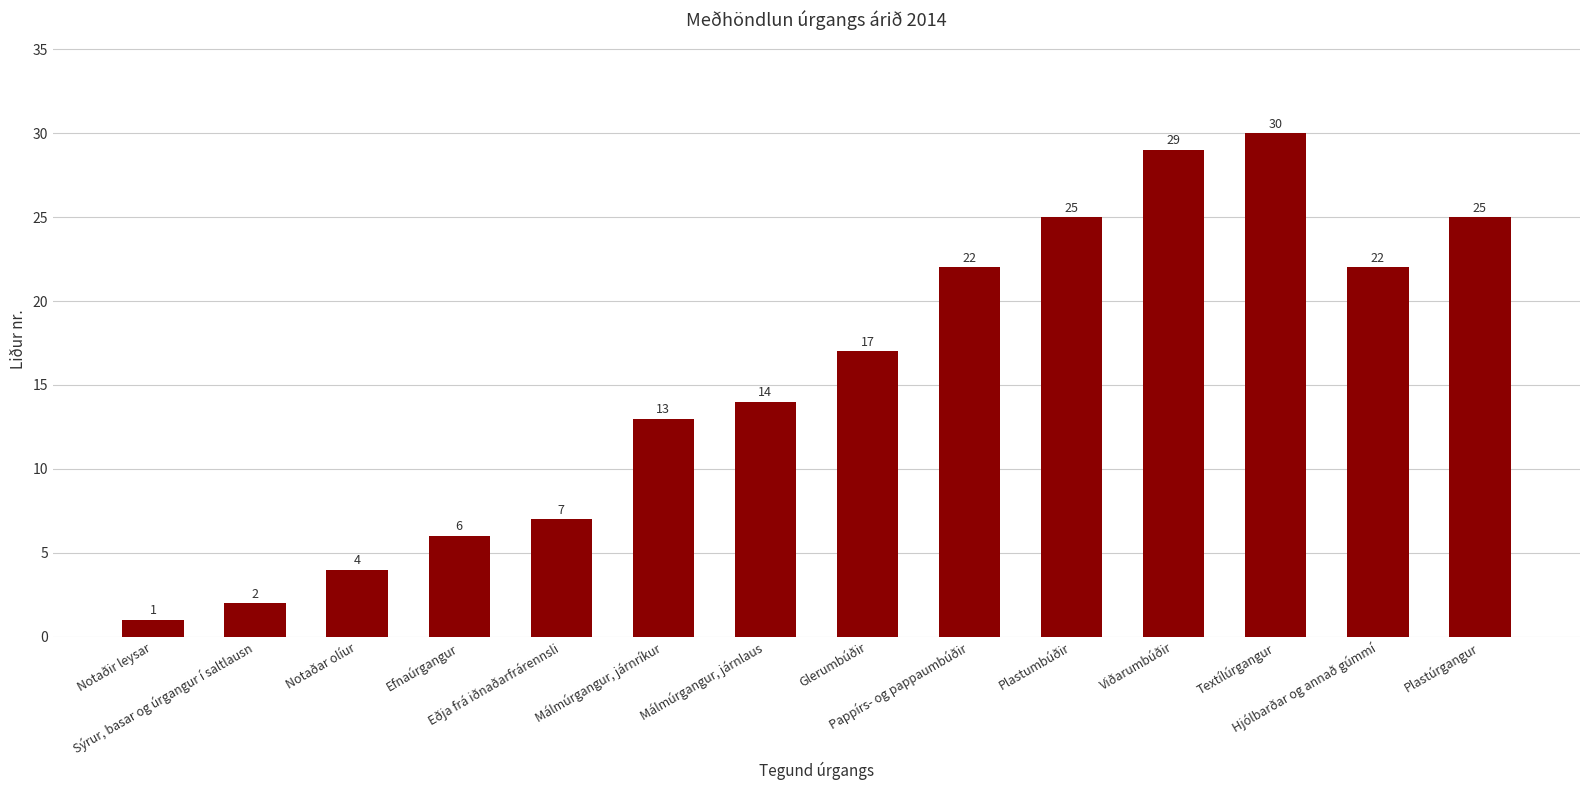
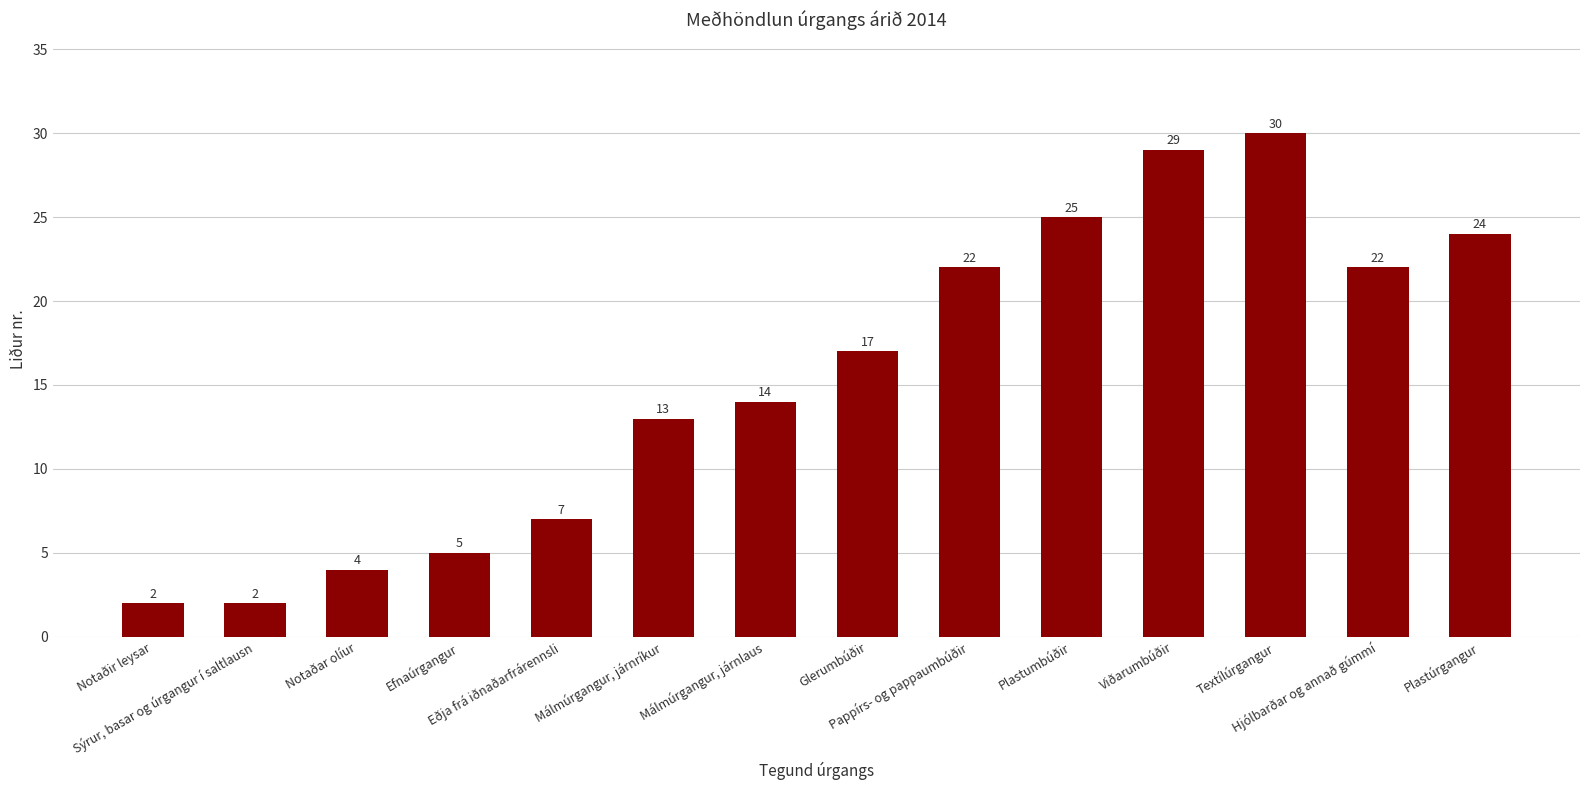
Notaðir leysar: 1 -> 2
Efnaúrgangur: 6 -> 5
Plastúrgangur: 25 -> 24
